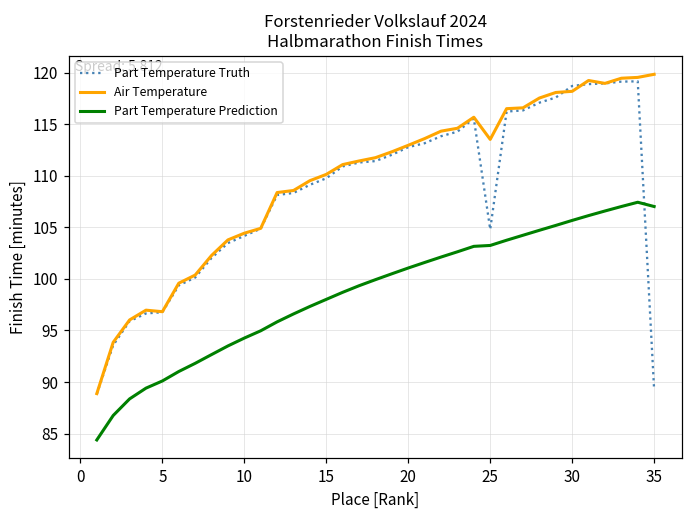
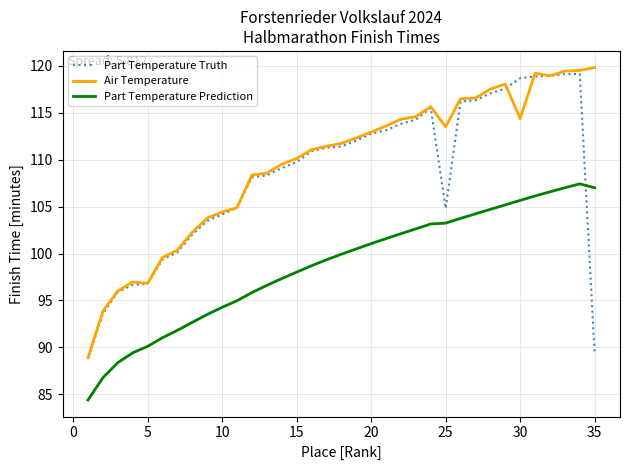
Air Temperature, 30: 118 -> 114
